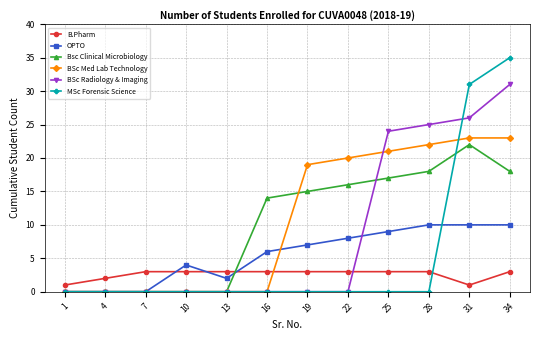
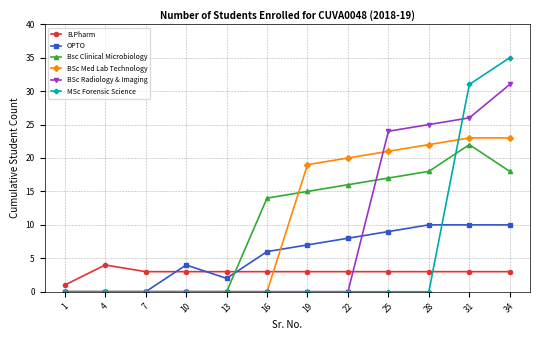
B.Pharm, 4: 2 -> 4
B.Pharm, 31: 1 -> 3
